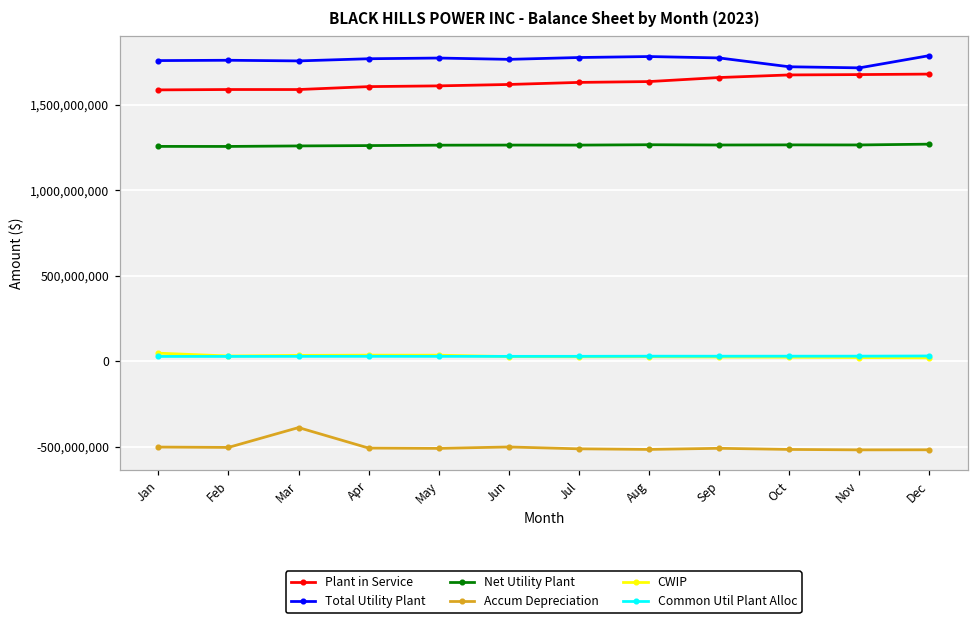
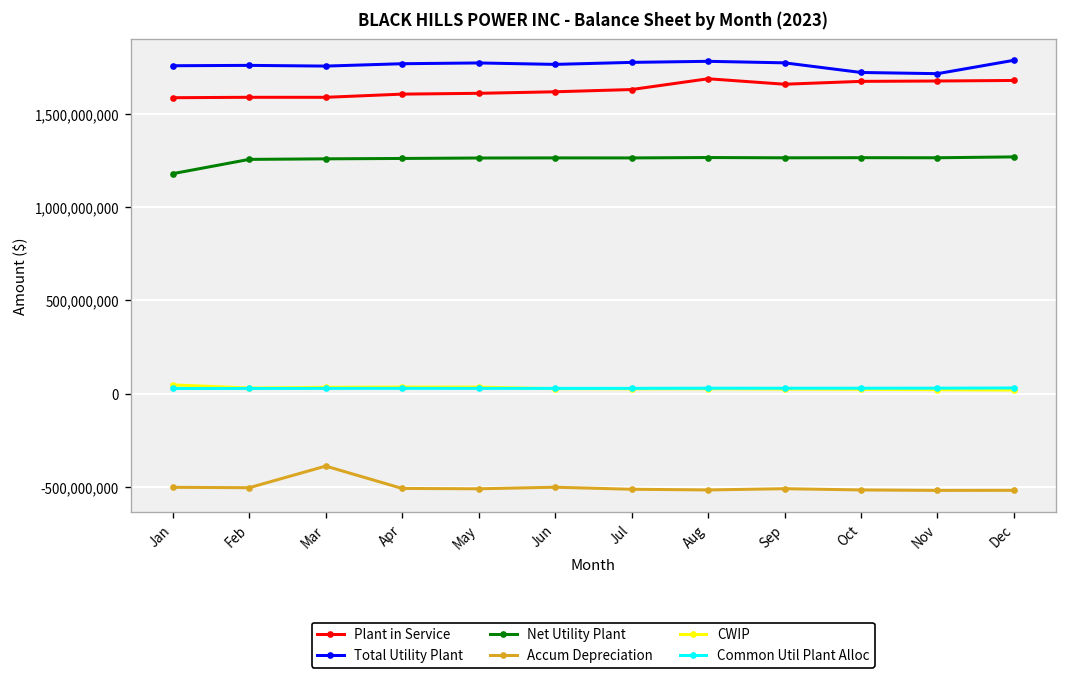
Net Utility Plant, Jan: 1,260,000,000 -> 1,180,000,000
Plant in Service, Aug: 1,640,000,000 -> 1,690,000,000
